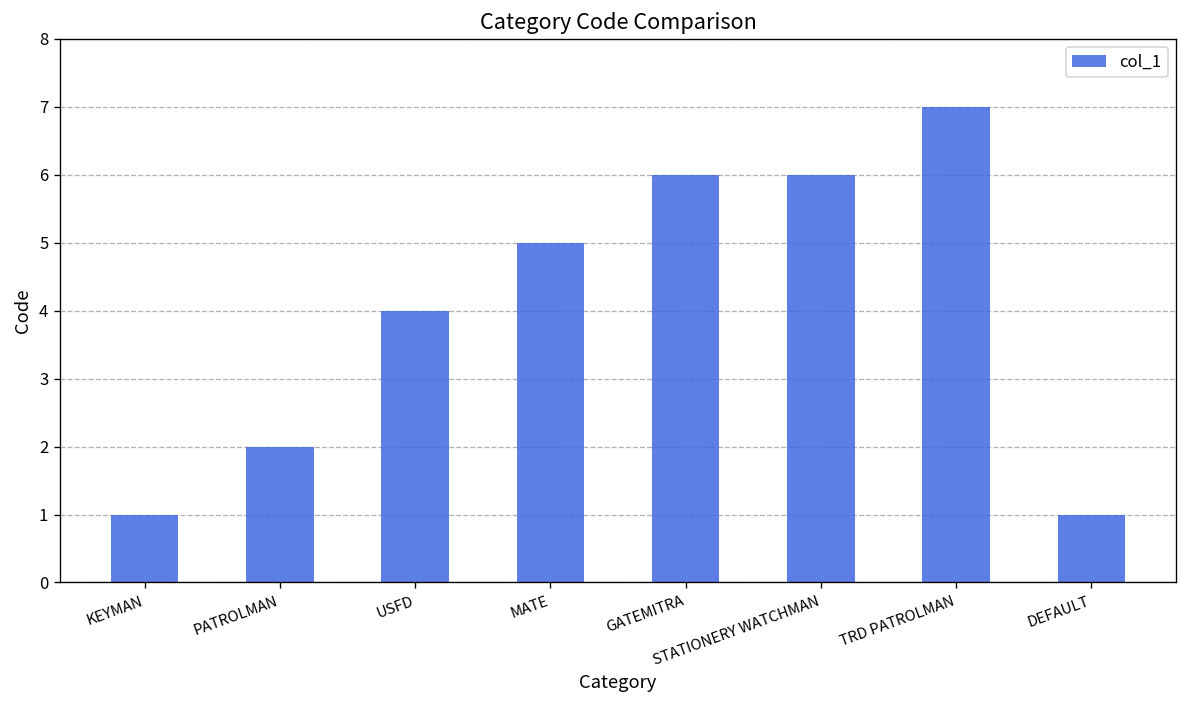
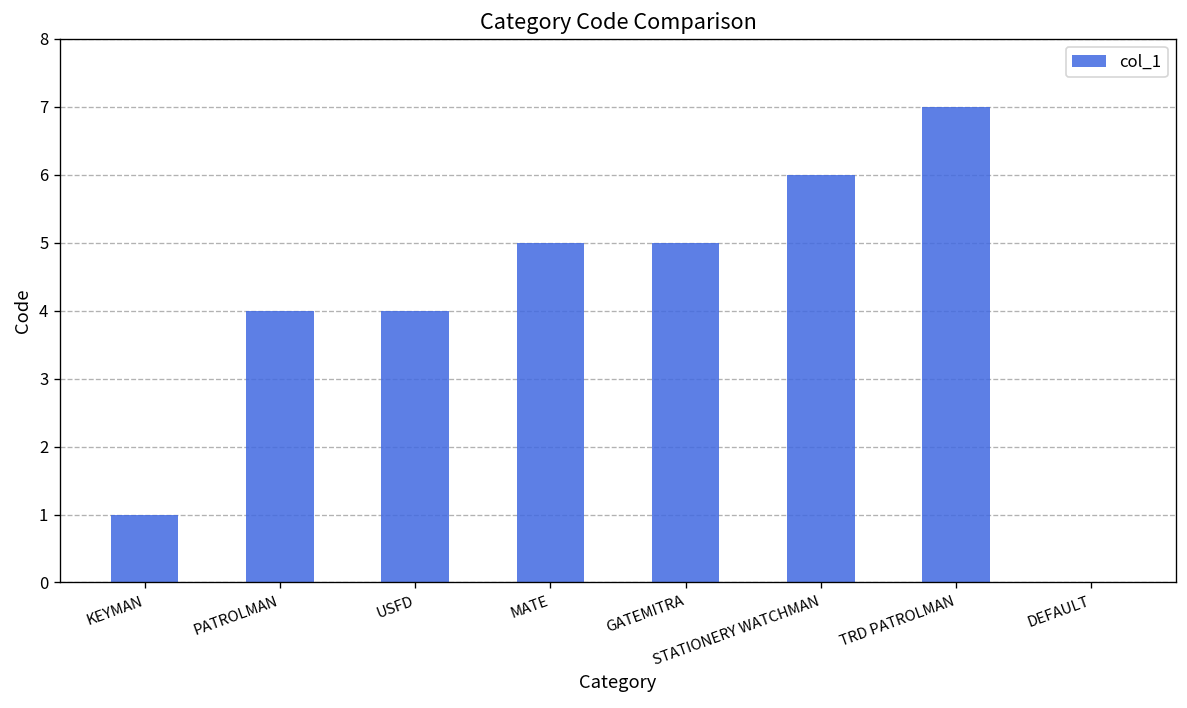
PATROLMAN: 2 -> 4
GATEMITRA: 6 -> 5
DEFAULT: 1 -> 0
